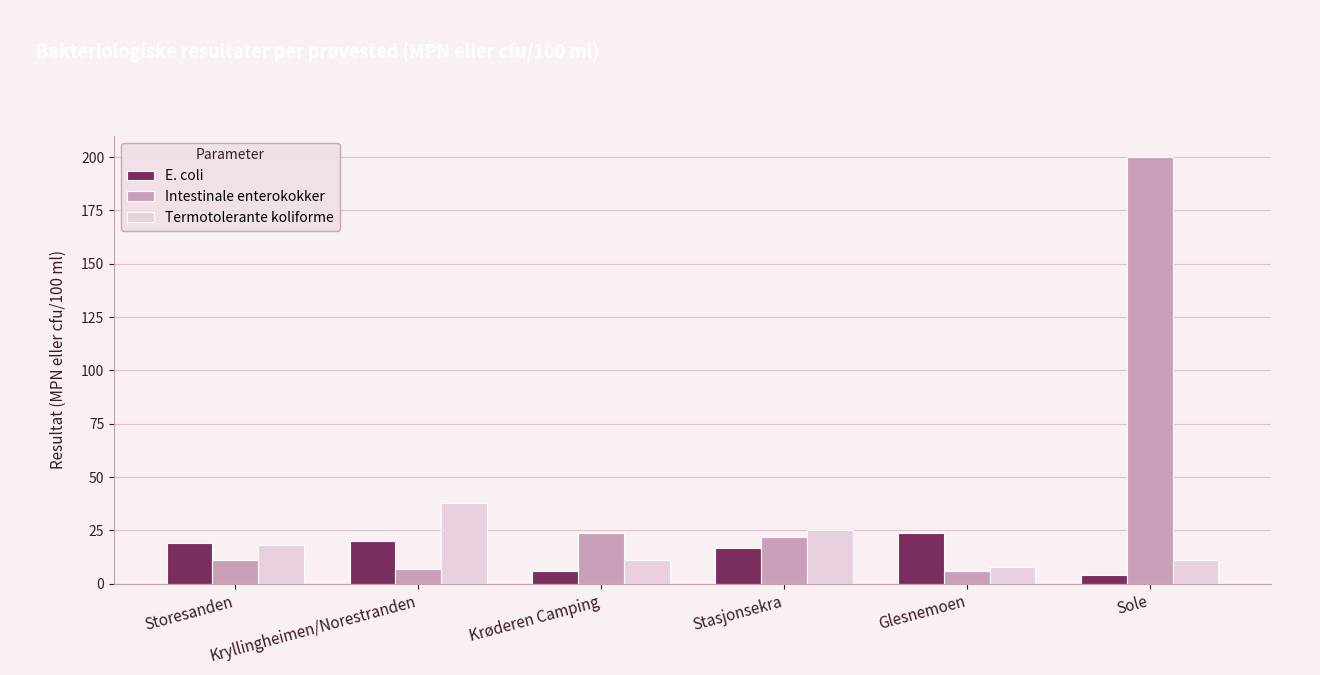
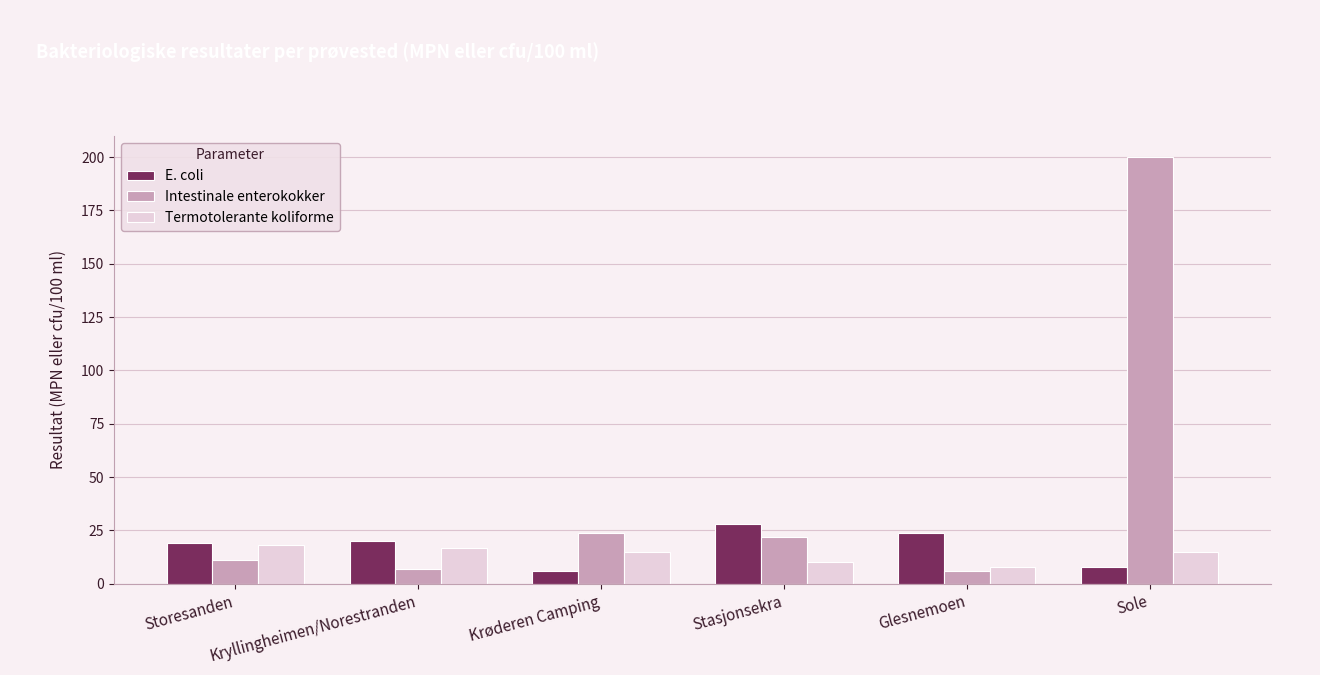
Termotolerante koliforme, Kryllingheimen/Norestranden: 38 -> 17
Termotolerante koliforme, Krøderen Camping: 11 -> 15
E. coli, Stasjonsekra: 17 -> 28
Termotolerante koliforme, Stasjonsekra: 25 -> 10
E. coli, Sole: 4 -> 8
Termotolerante koliforme, Sole: 11 -> 15
